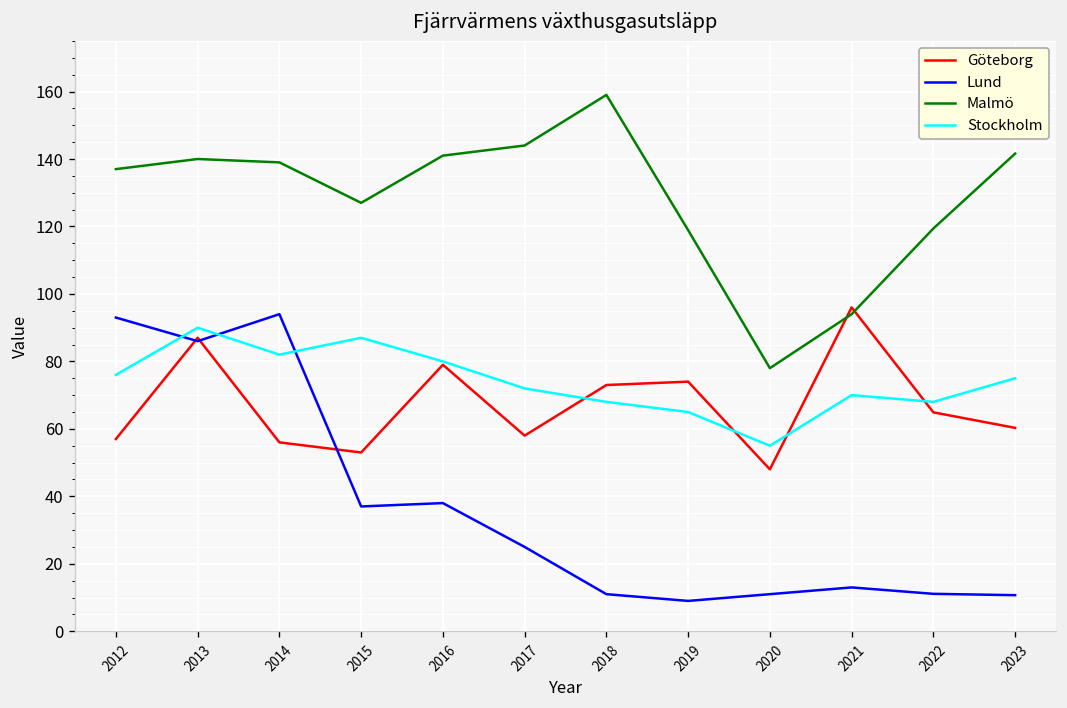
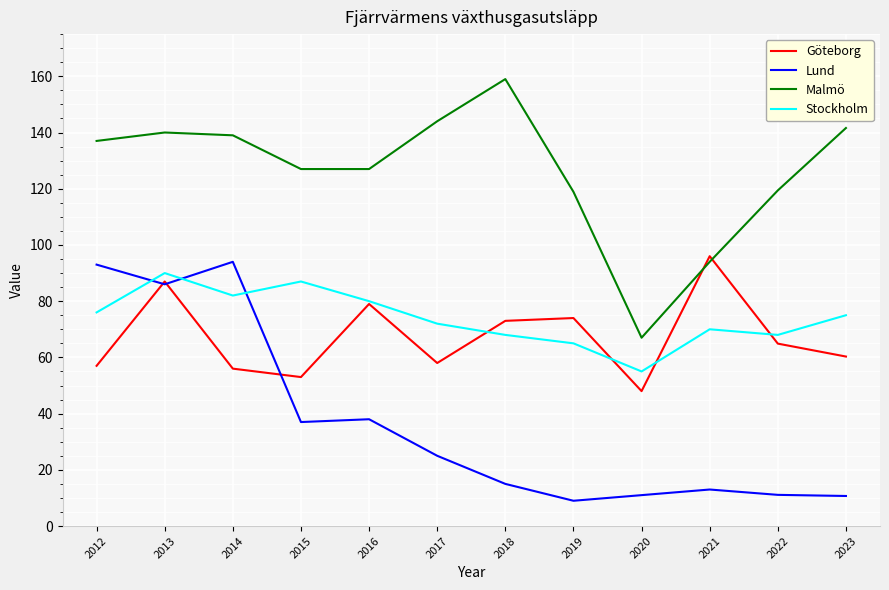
Malmö, 2016: 141 -> 127
Lund, 2018: 11 -> 15
Malmö, 2020: 78 -> 67
